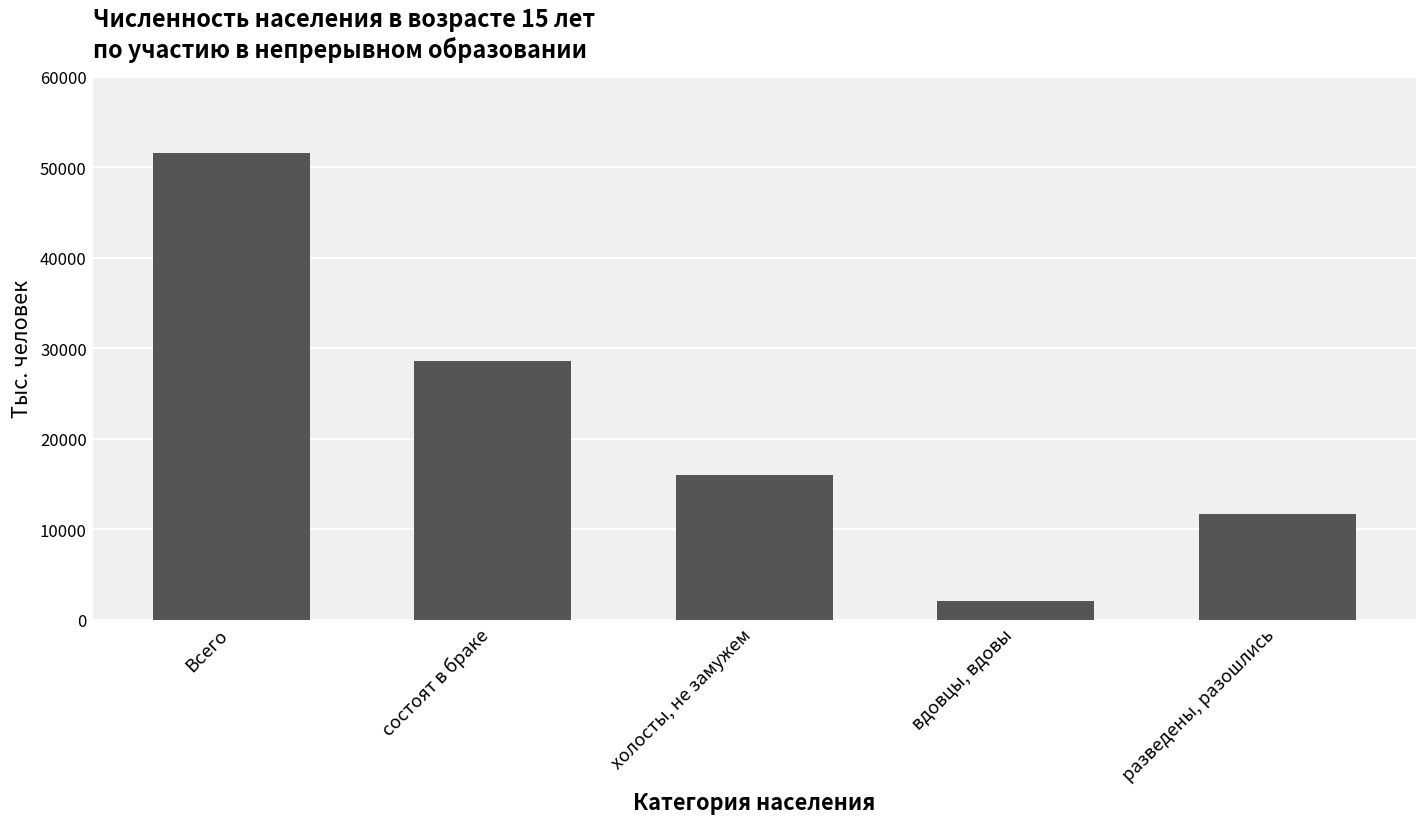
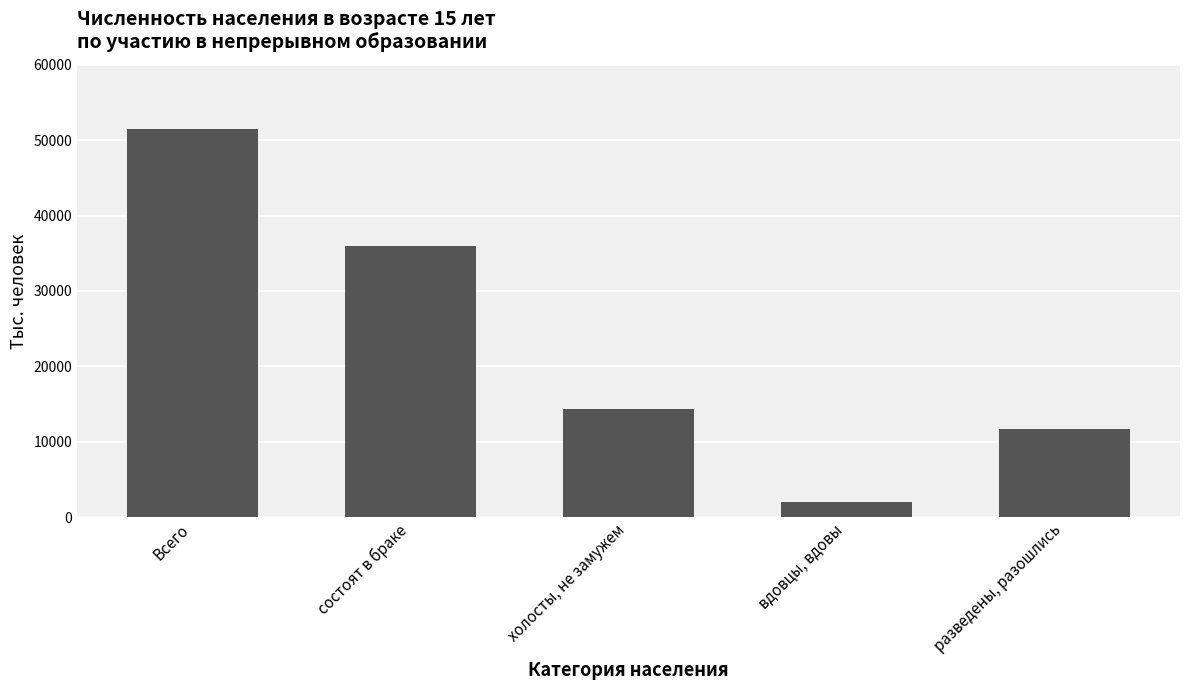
состоят в браке: 29000 -> 36000
холосты, не замужем: 16000 -> 14000
